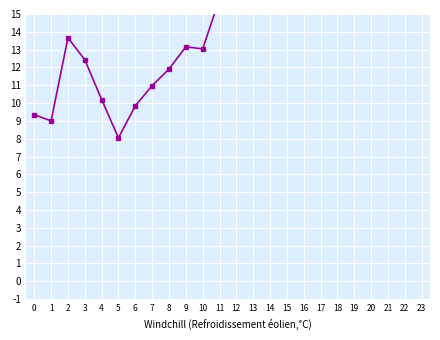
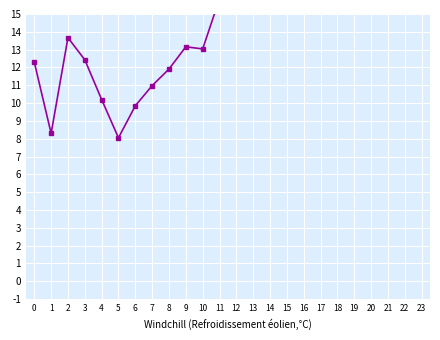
0: 9.4 -> 12.3
1: 9.0 -> 8.3
